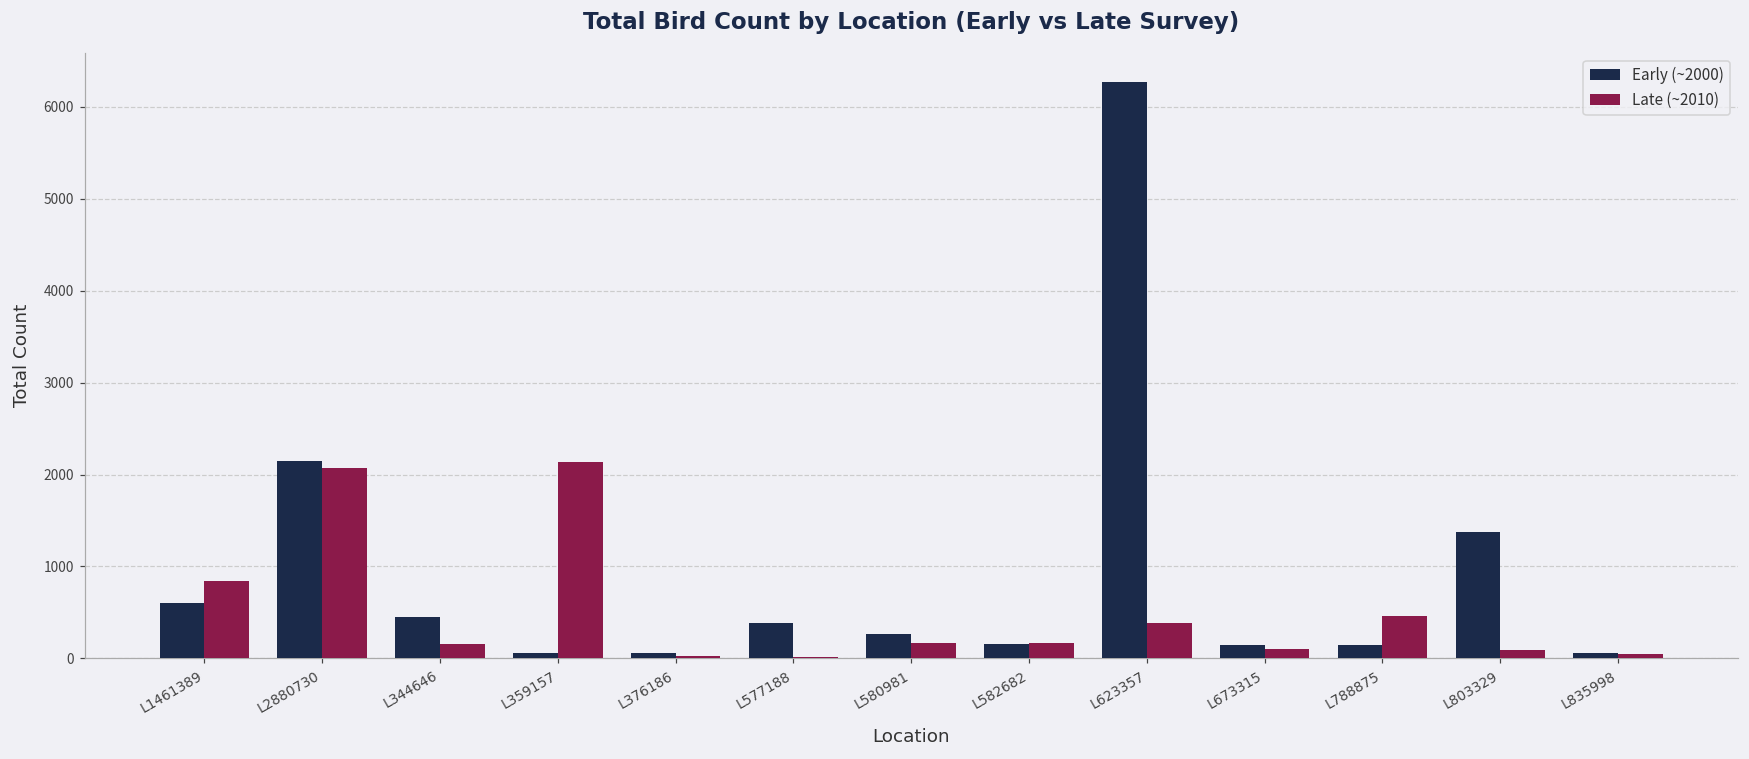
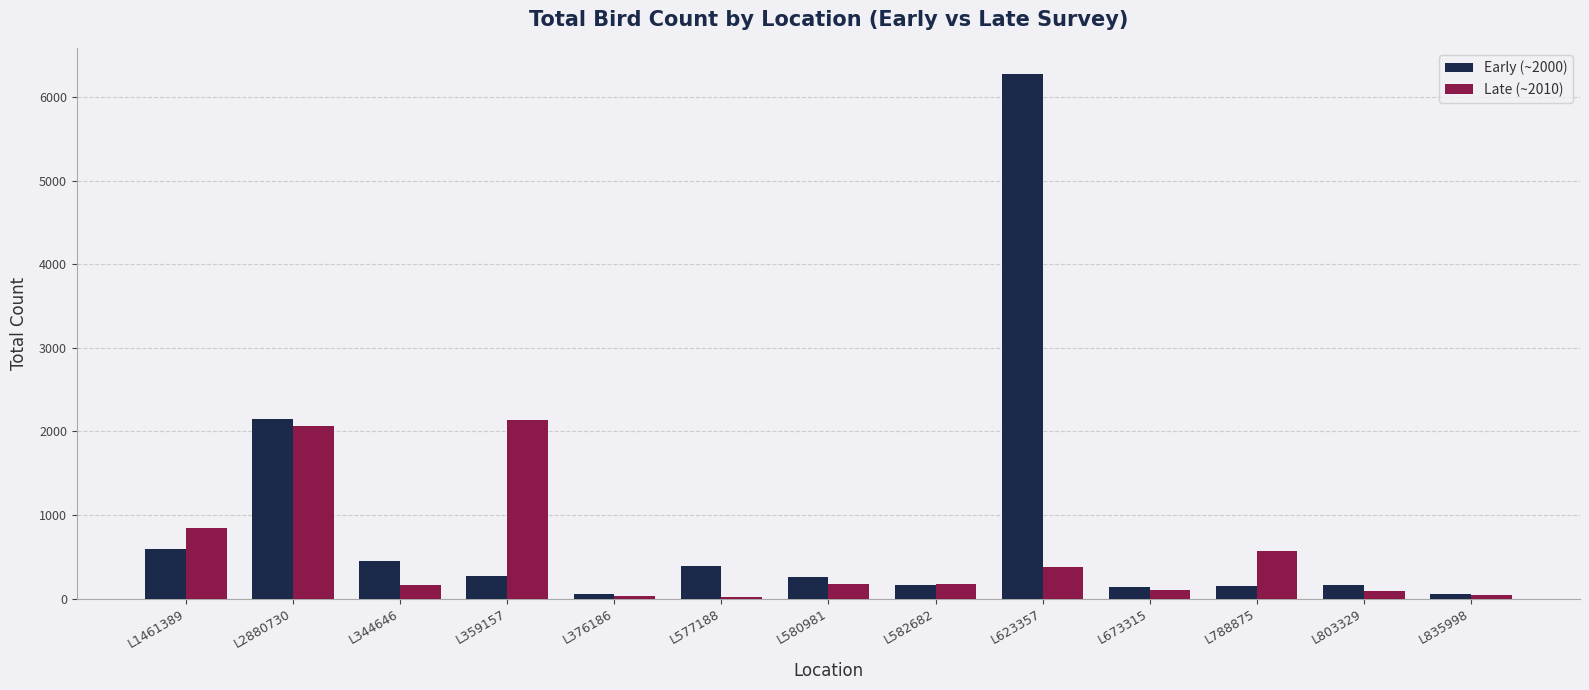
Early (~2000), L359157: 100 -> 300
Late (~2010), L788875: 500 -> 600
Early (~2000), L803329: 1400 -> 200
